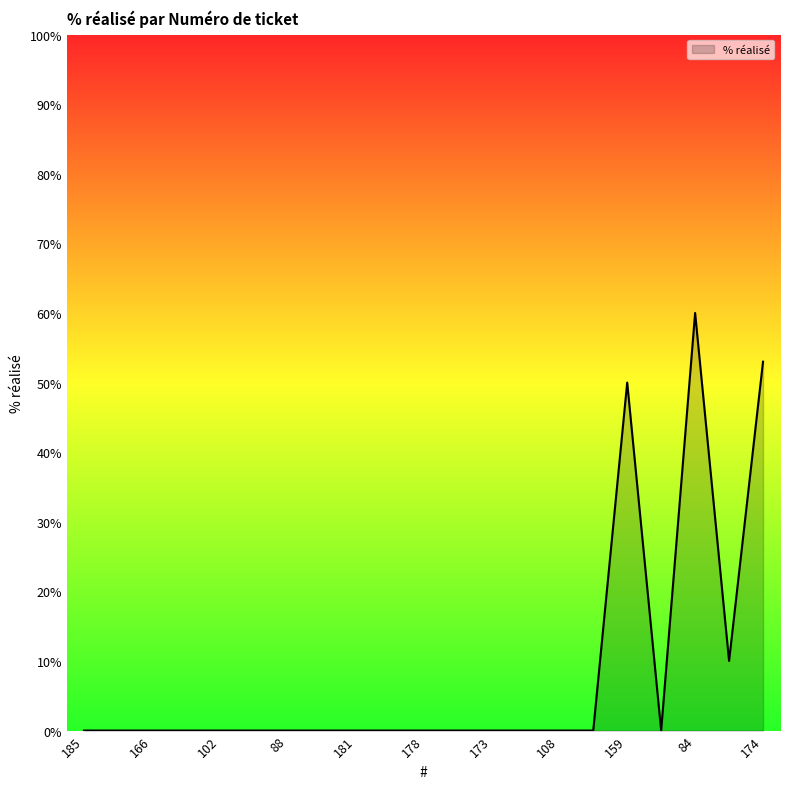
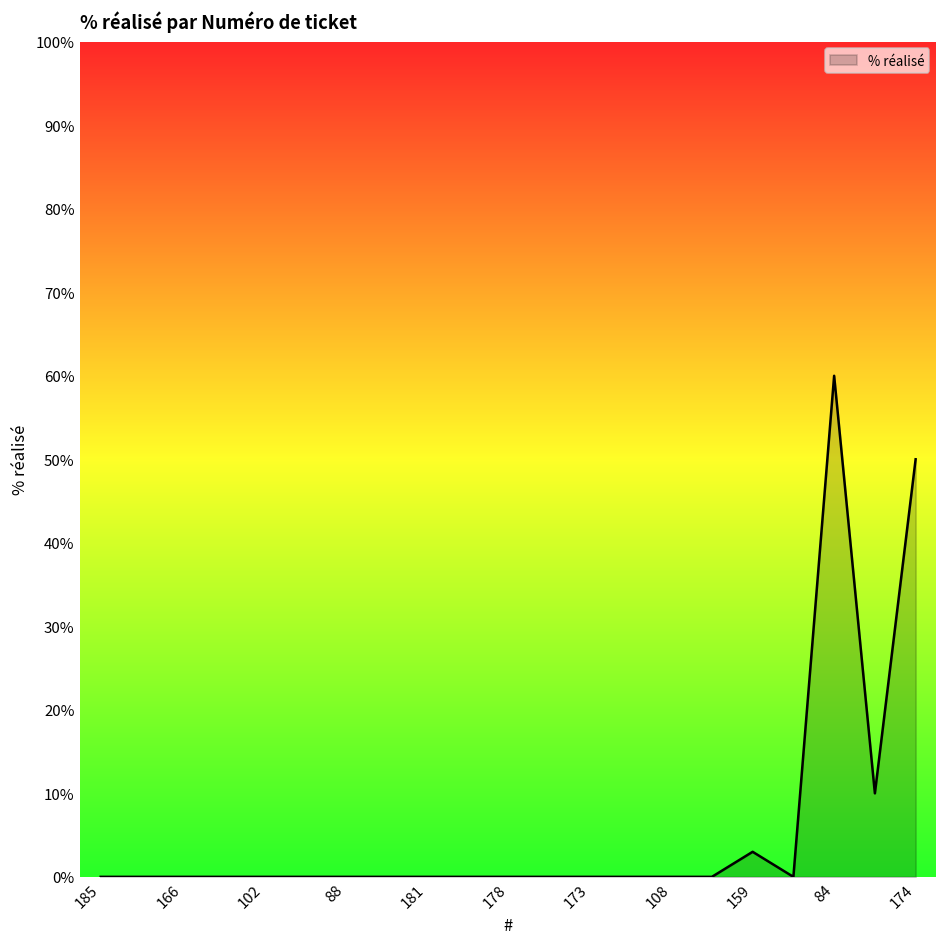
159: 50% -> 3%
174: 53% -> 50%
